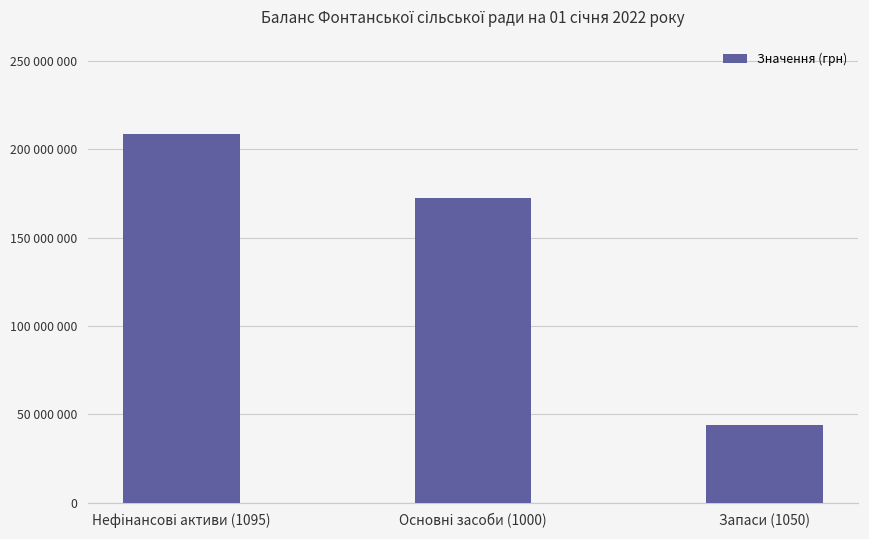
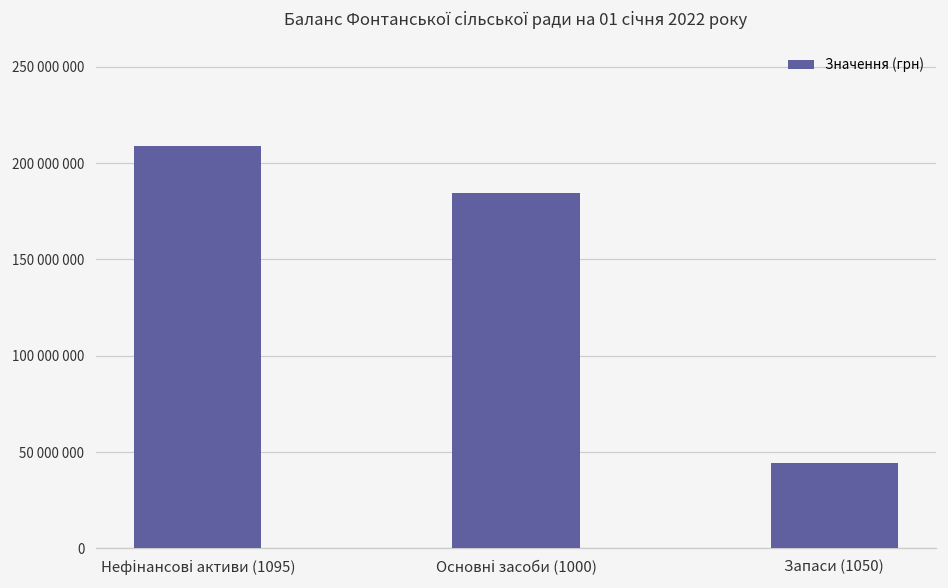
Основні засоби (1000): 173000000 -> 185000000
